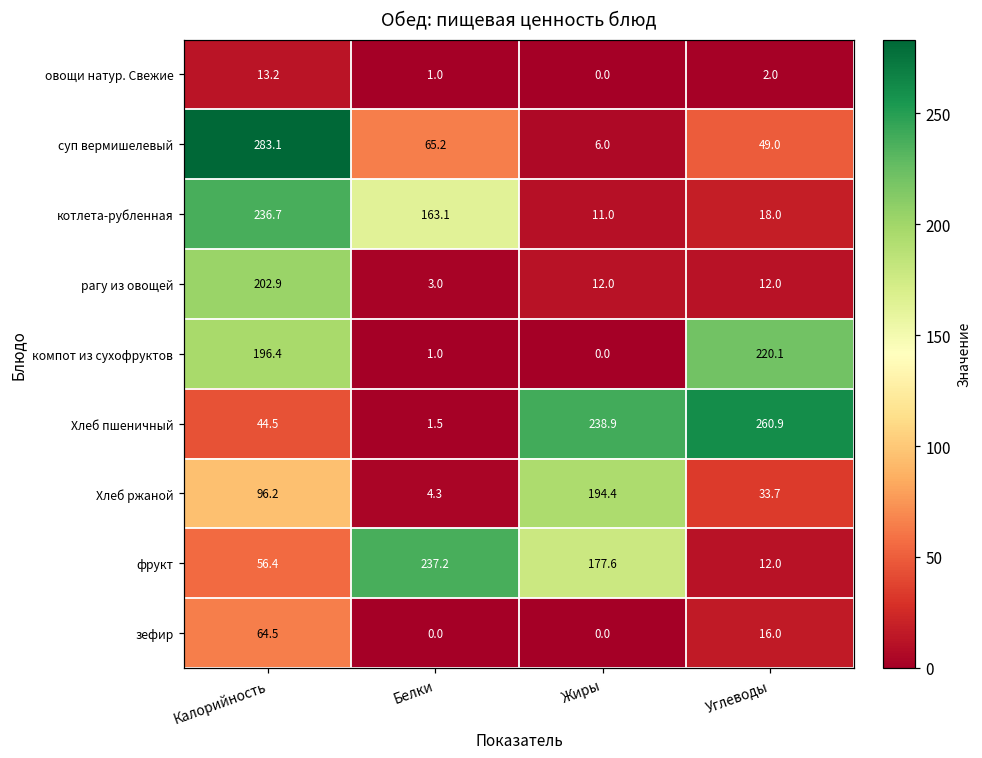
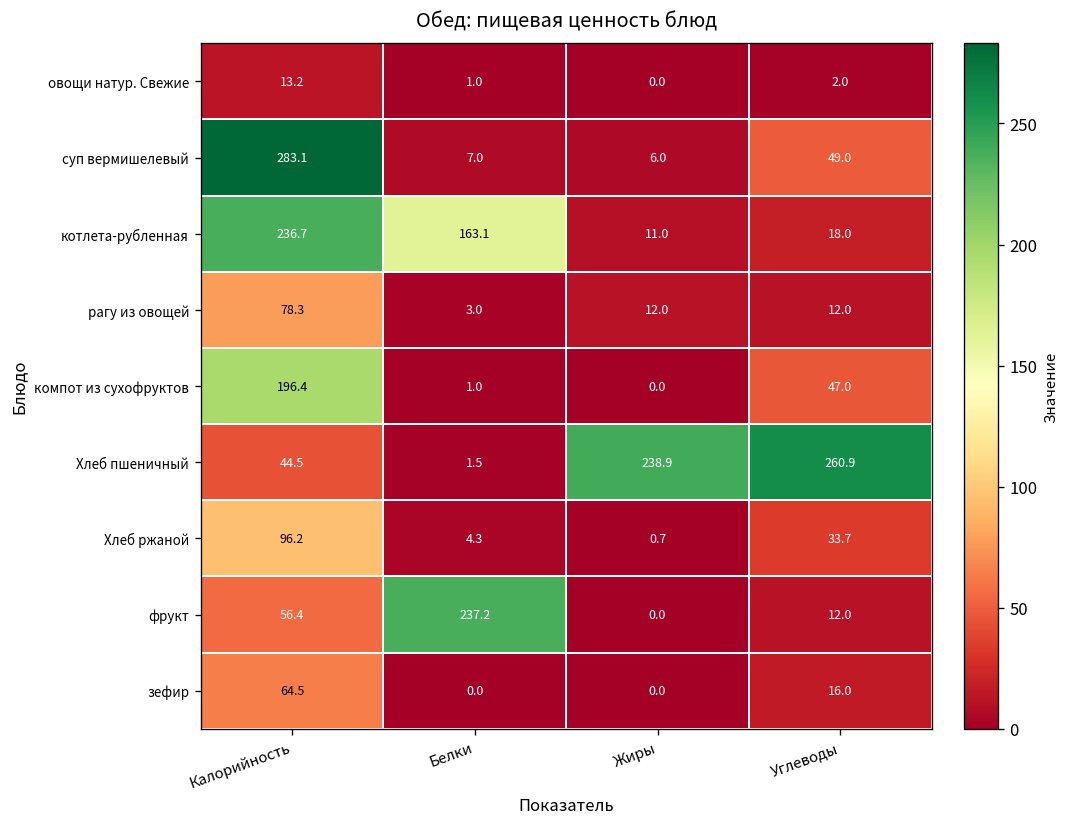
суп вермишелевый, Белки: 65.2 -> 7.0
рагу из овощей, Калорийность: 202.9 -> 78.3
компот из сухофруктов, Углеводы: 220.1 -> 47.0
Хлеб ржаной, Жиры: 194.4 -> 0.7
фрукт, Жиры: 177.6 -> 0.0
